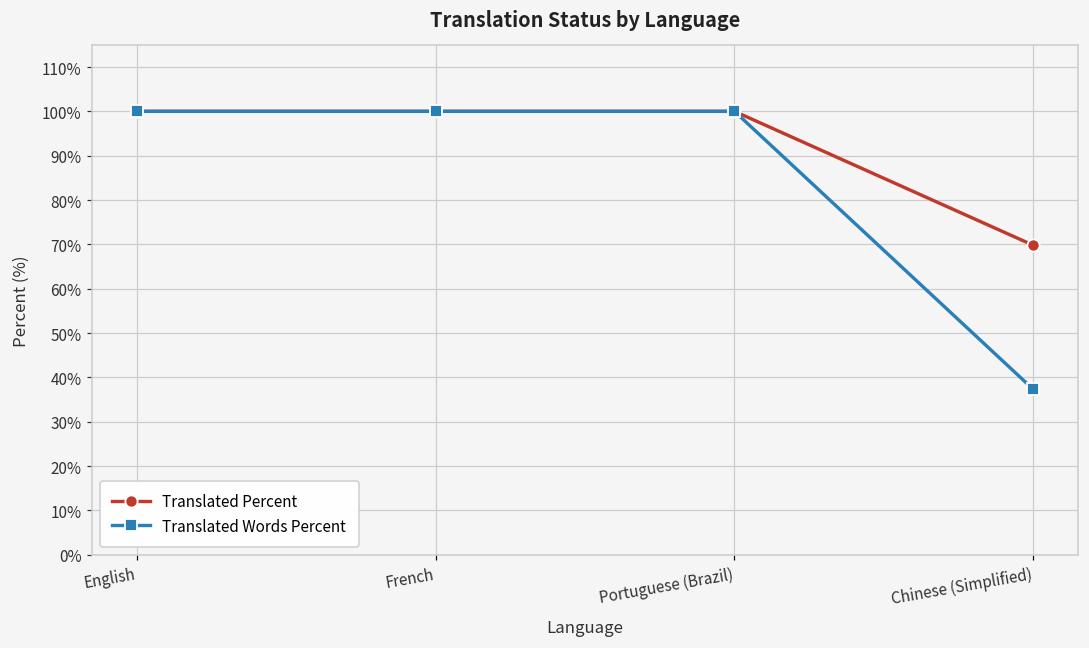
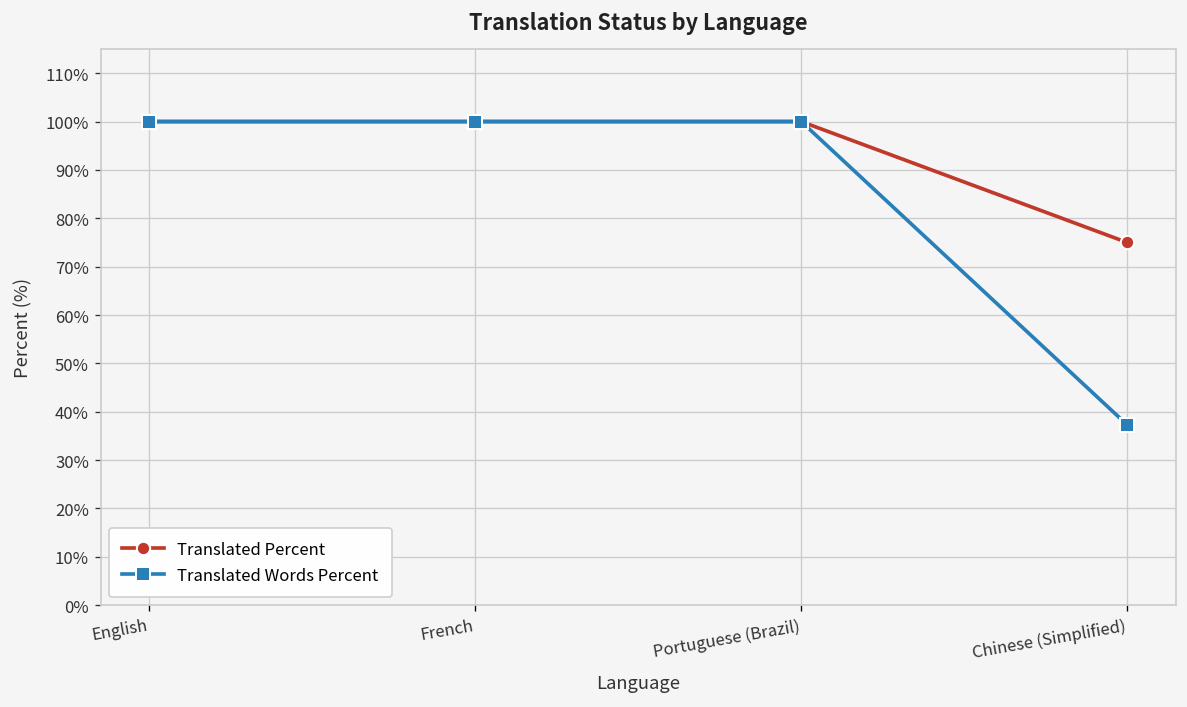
Translated Percent, Chinese (Simplified): 70% -> 75%
